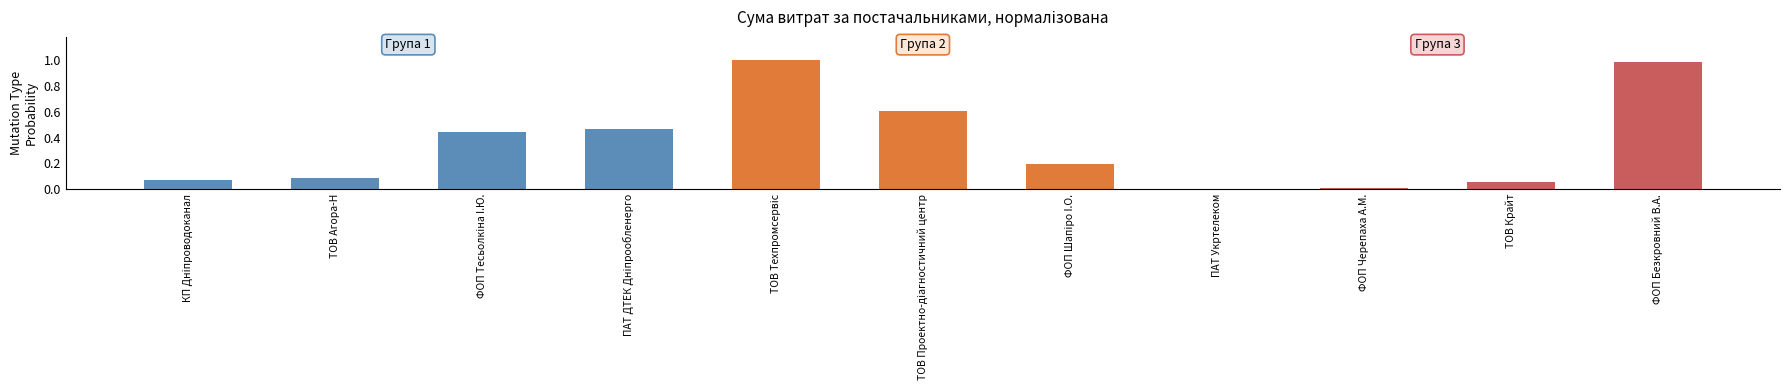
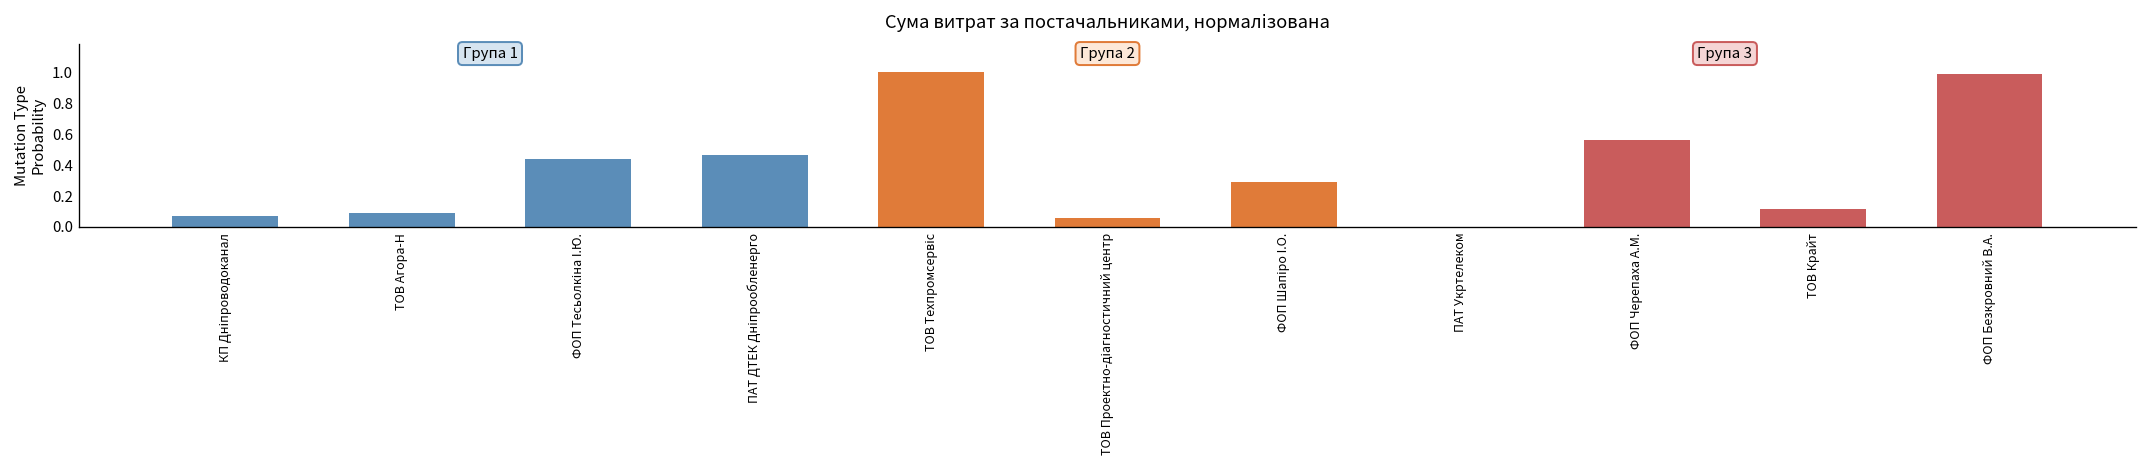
ТОВ Проектно-діагностичний центр: 0.61 -> 0.06
ФОП Шапіро І.О.: 0.20 -> 0.29
ФОП Черепаха А.М.: 0.01 -> 0.56
ТОВ Крайт: 0.05 -> 0.12
